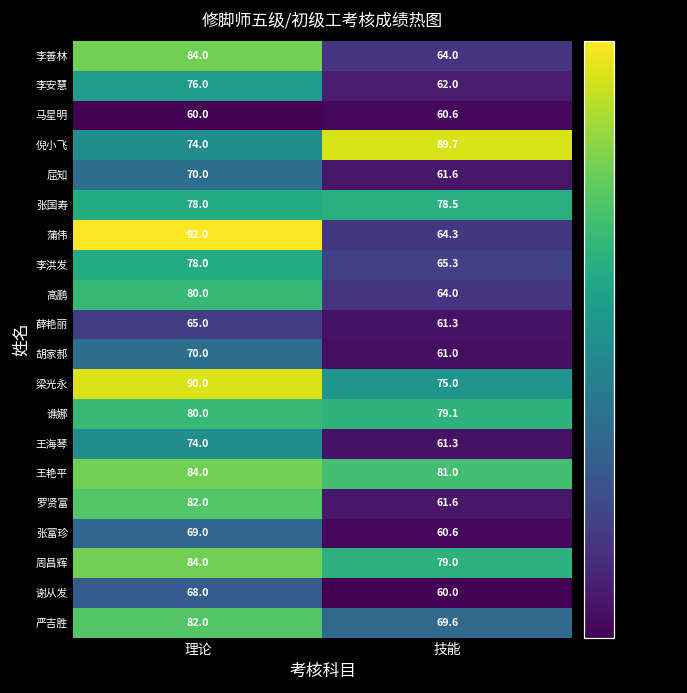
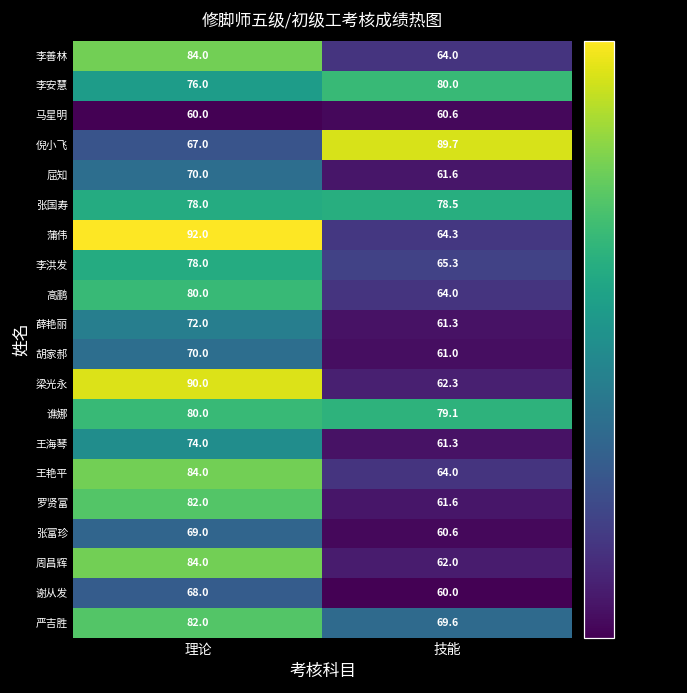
李安慧, 技能: 62.0 -> 80.0
倪小飞, 理论: 74.0 -> 67.0
薛艳丽, 理论: 65.0 -> 72.0
梁光永, 技能: 75.0 -> 62.3
王艳平, 技能: 81.0 -> 64.0
周昌辉, 技能: 79.0 -> 62.0
